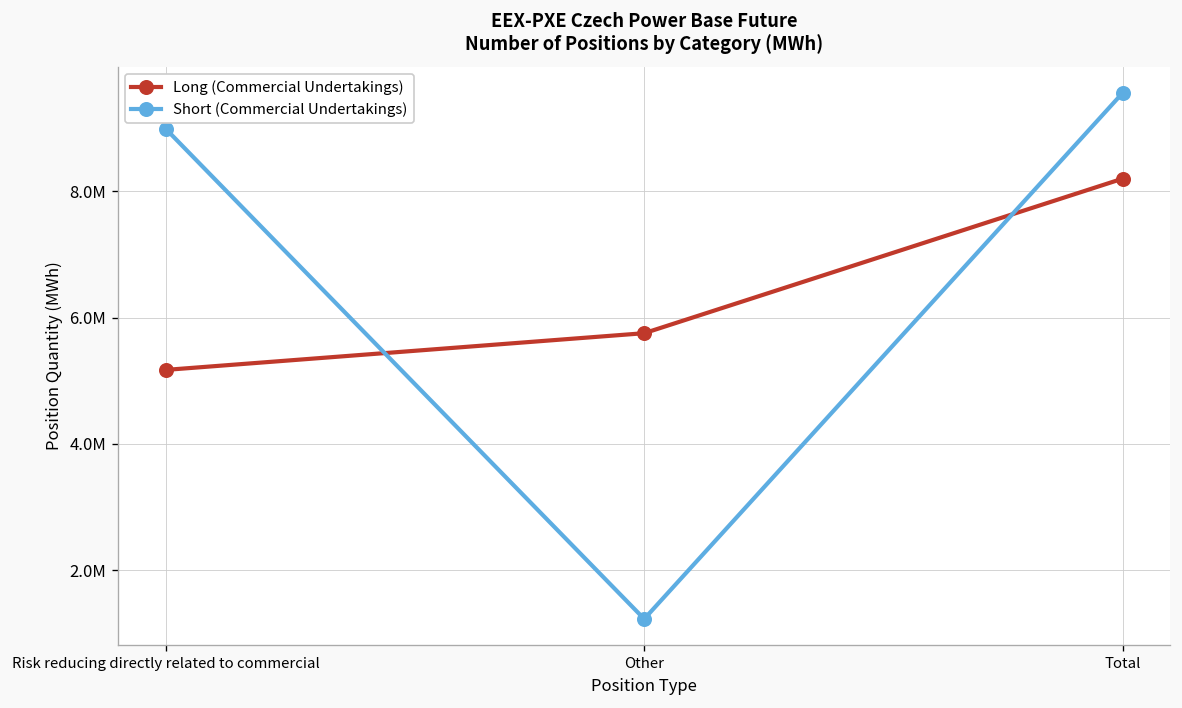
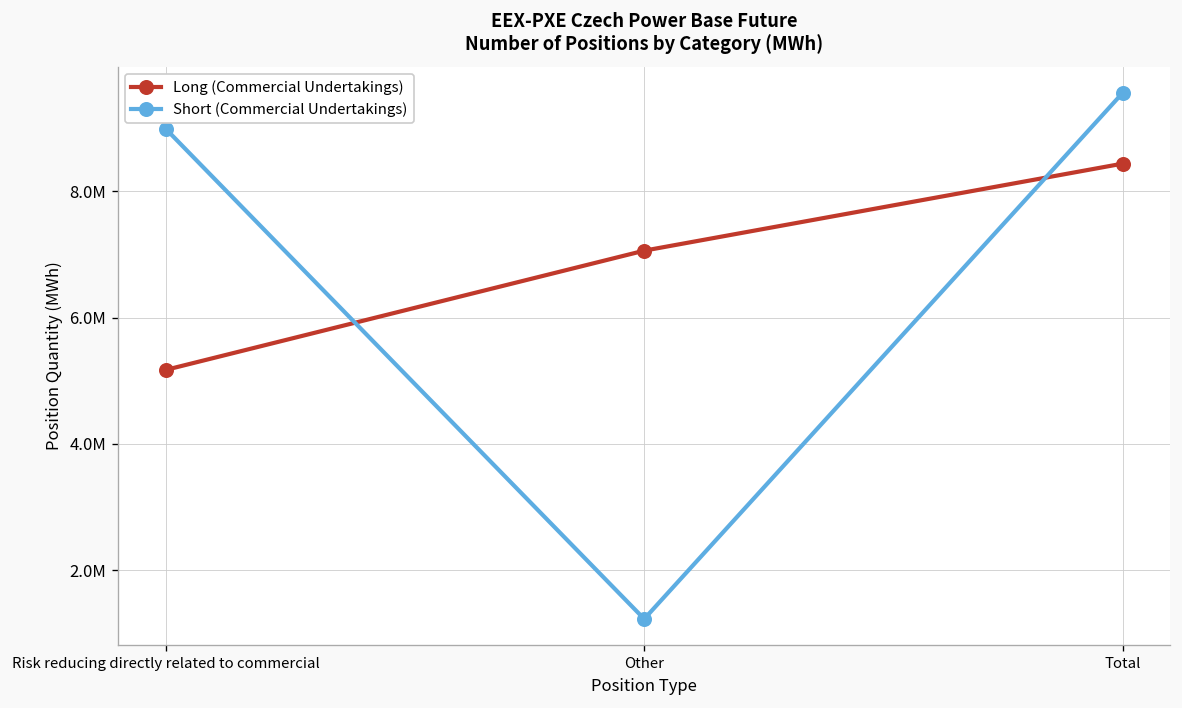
Long (Commercial Undertakings), Other: 5800000 -> 7100000
Long (Commercial Undertakings), Total: 8200000 -> 8400000
